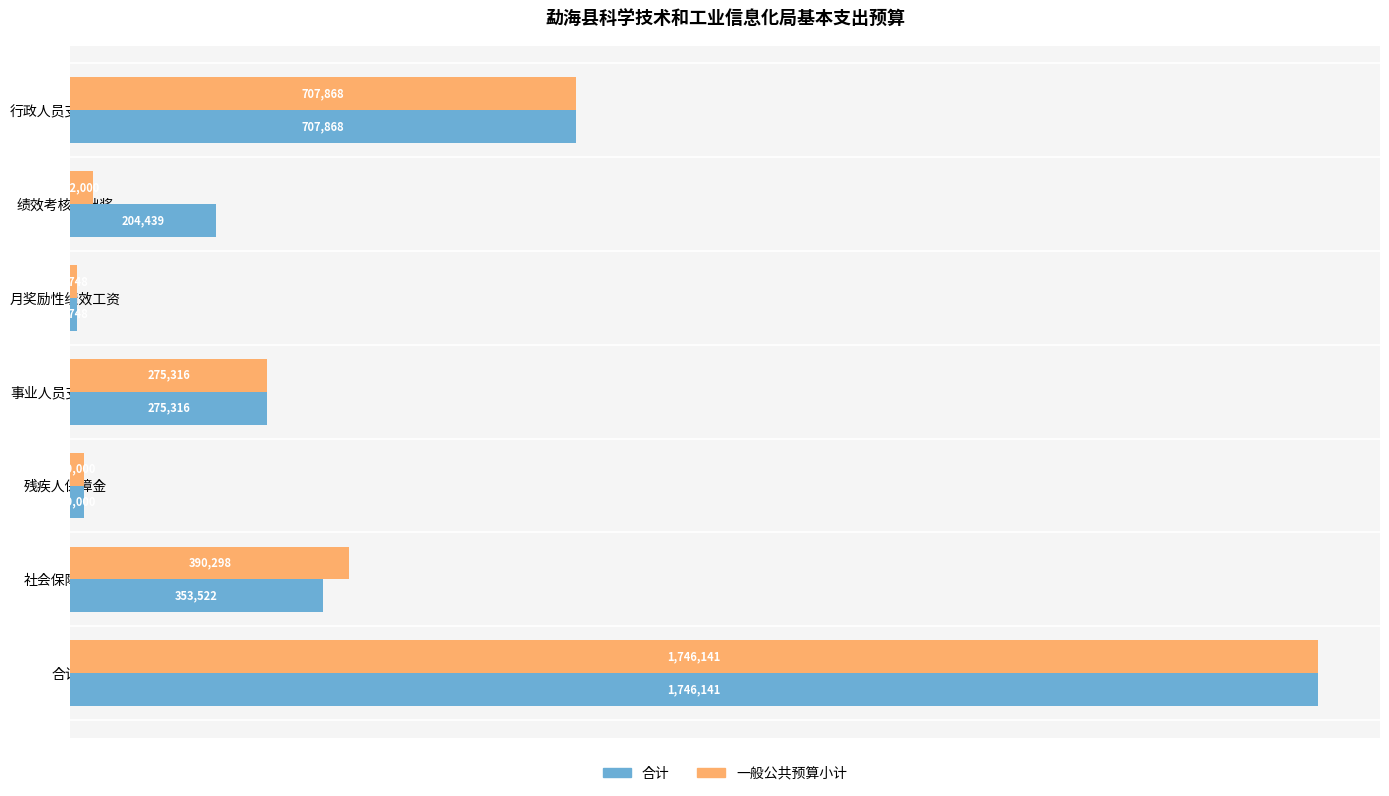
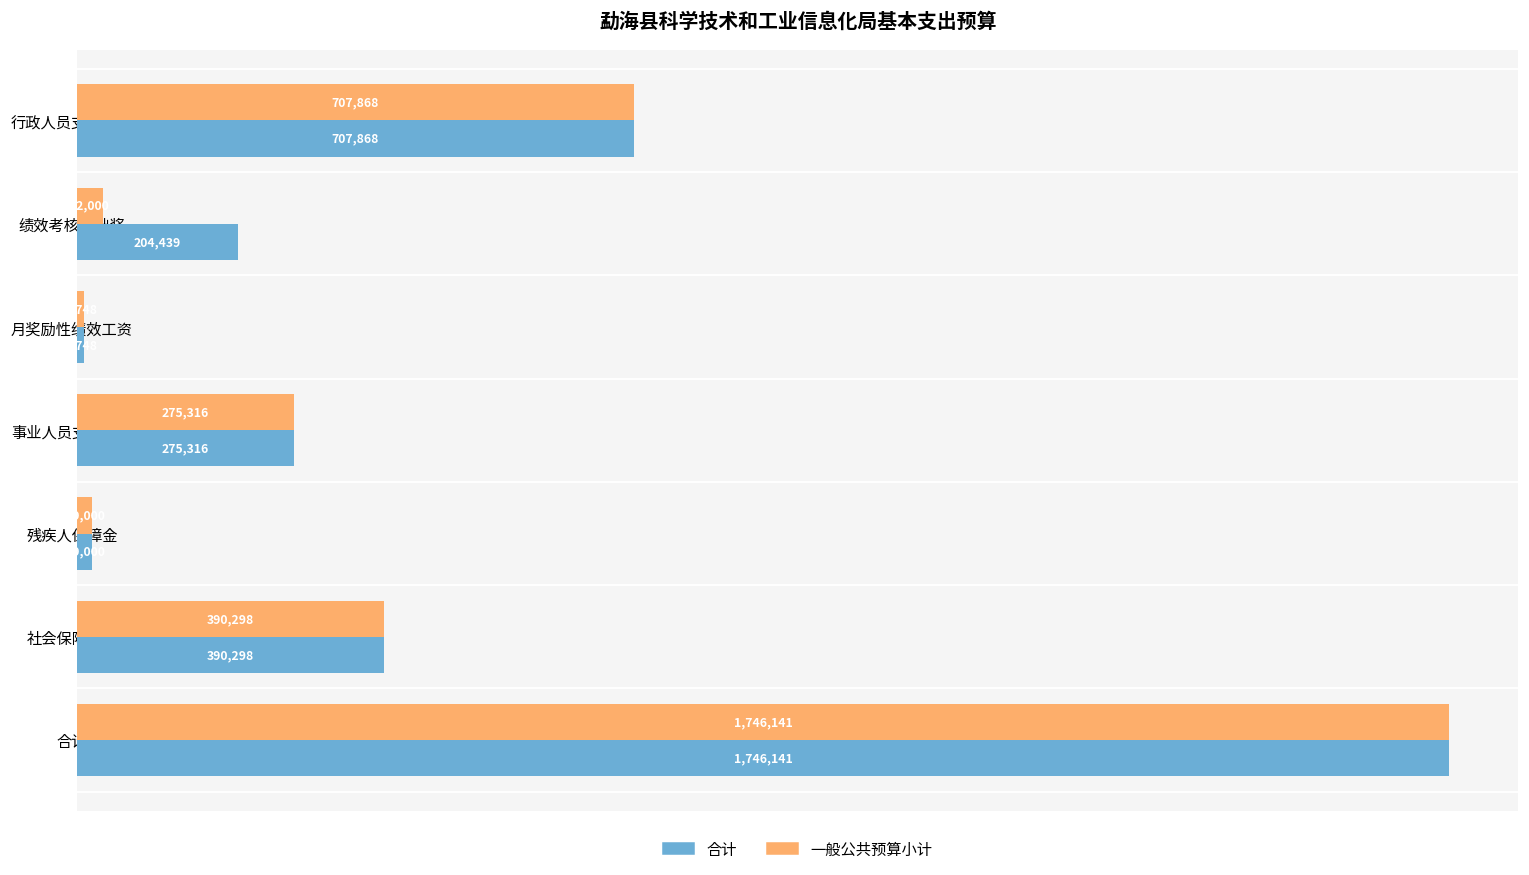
合计, 社会保障缴费: 353,522 -> 390,298
